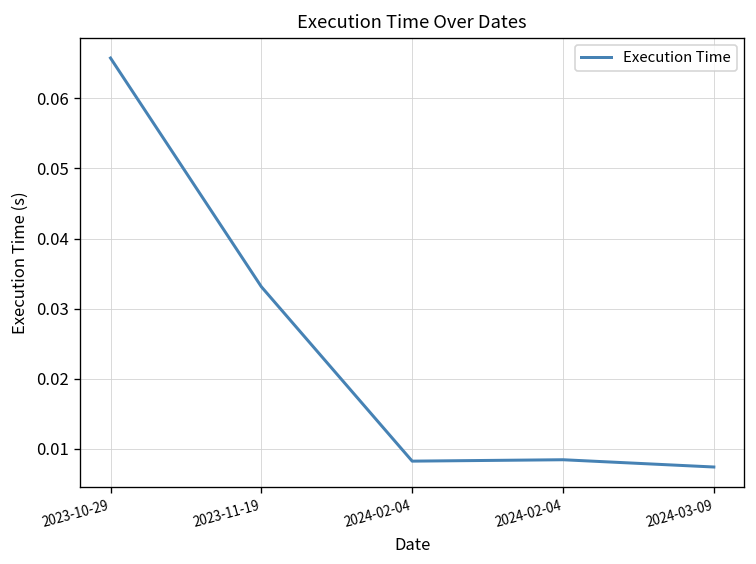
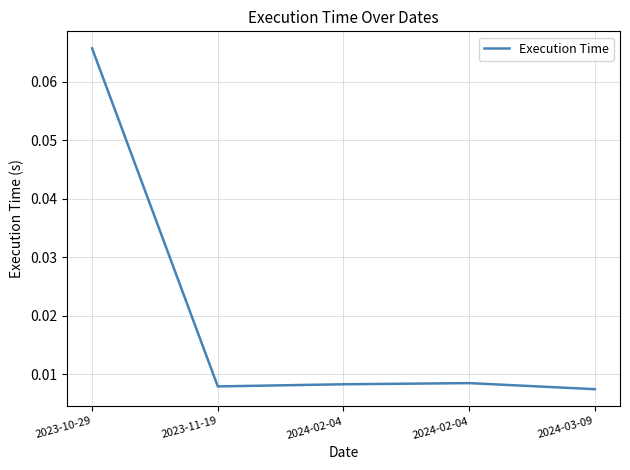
2023-11-19: 0.033 -> 0.008
